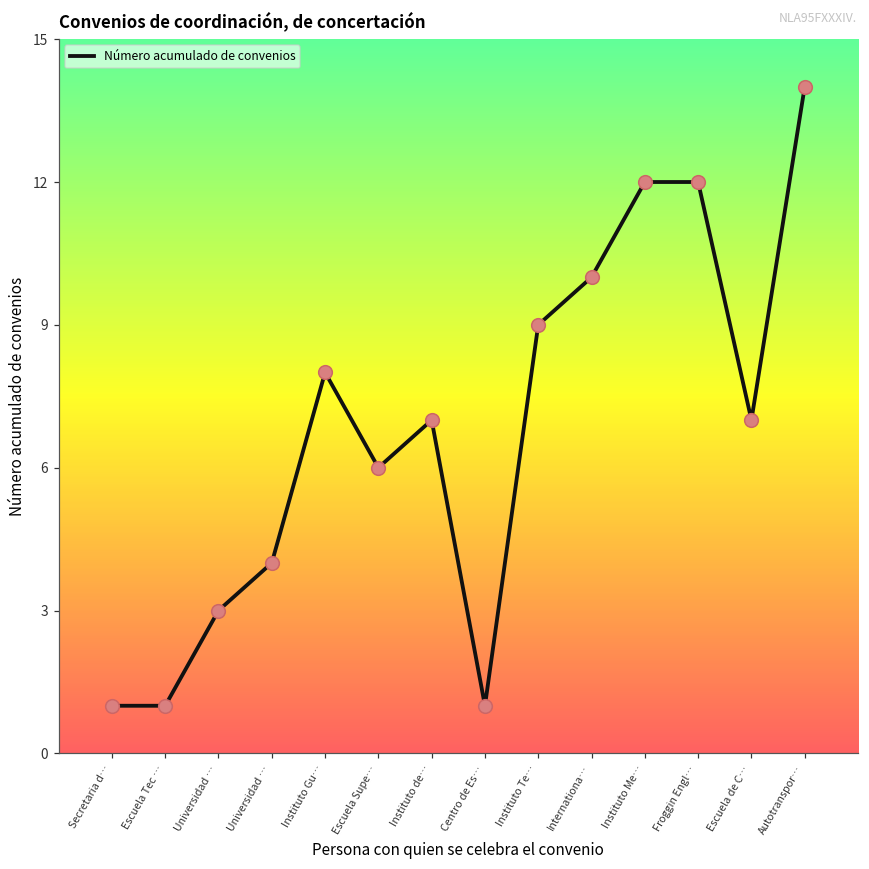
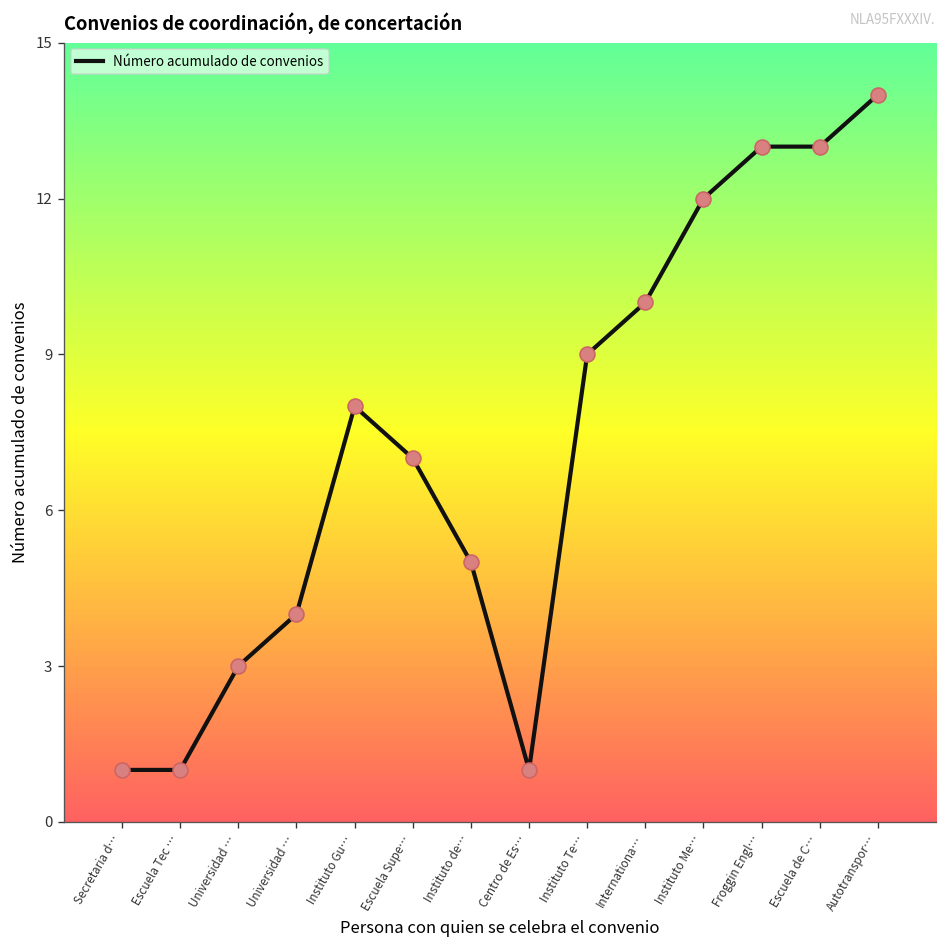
Escuela Supe…: 6 -> 7
Instituto de…: 7 -> 5
Froggin Engl…: 12 -> 13
Escuela de C…: 7 -> 13
